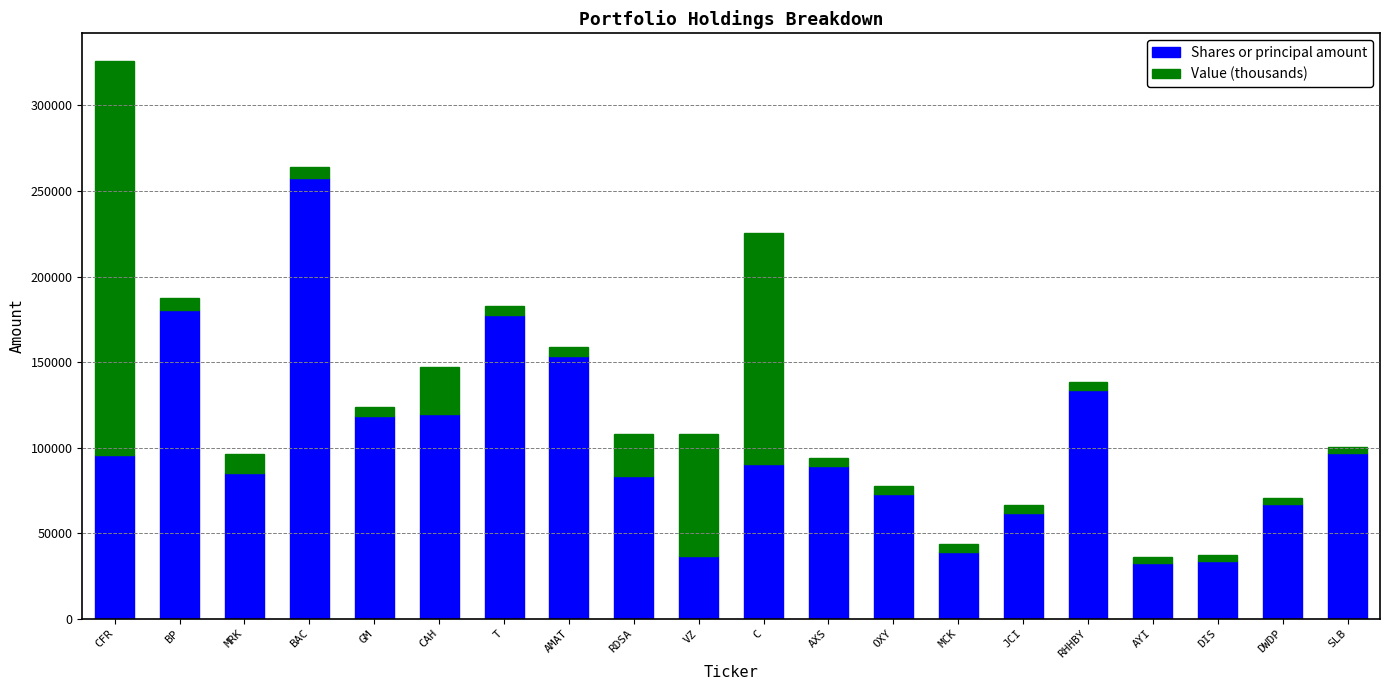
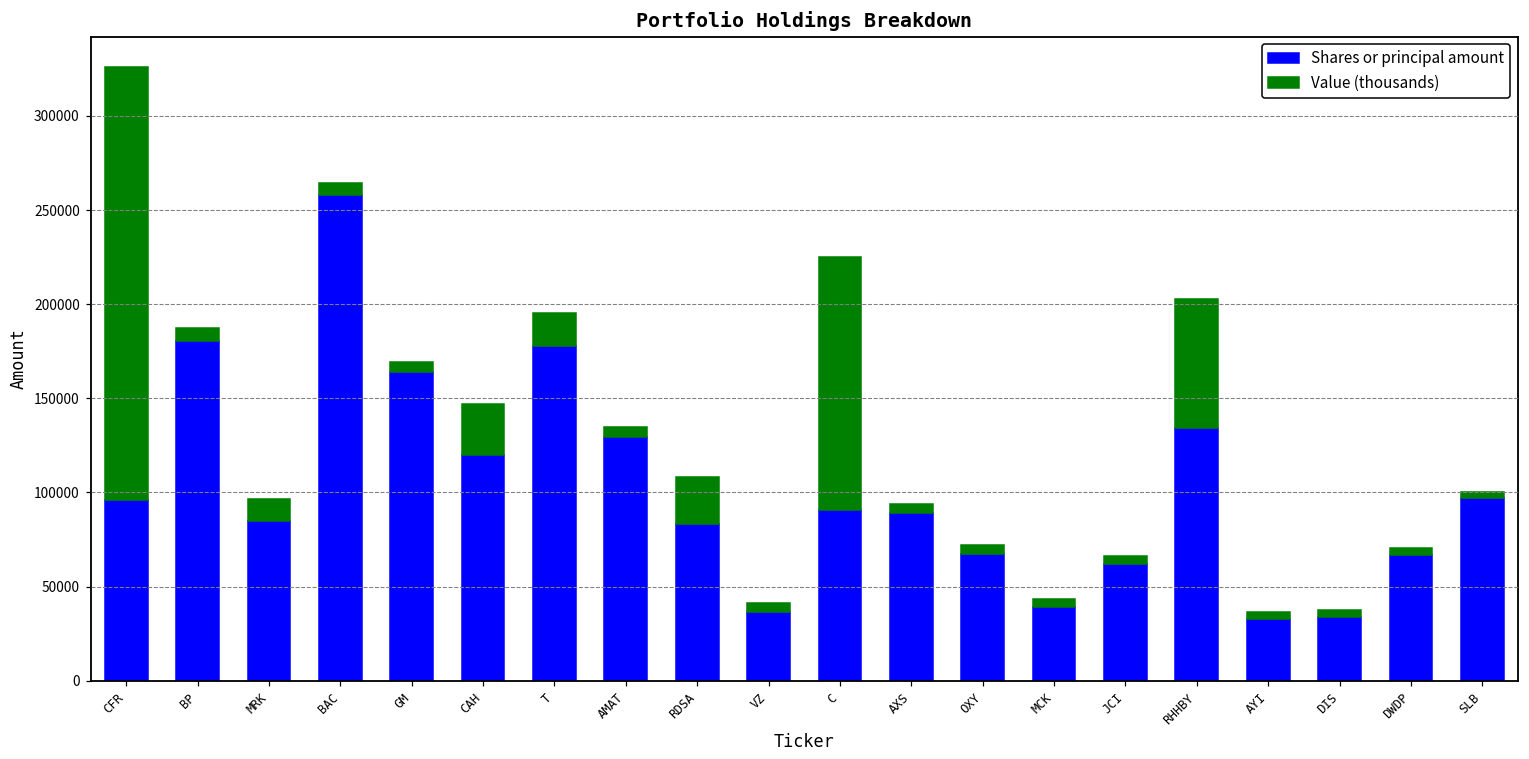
Shares or principal amount, GM: 118000 -> 164000
Value (thousands), T: 5000 -> 18000
Shares or principal amount, AMAT: 154000 -> 129000
Value (thousands), VZ: 71000 -> 5000
Shares or principal amount, OXY: 73000 -> 67000
Value (thousands), RHHBY: 4000 -> 69000
